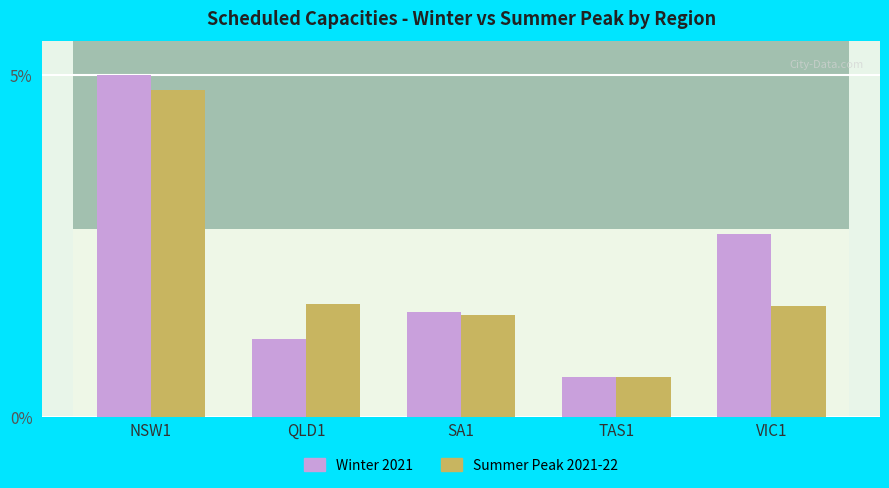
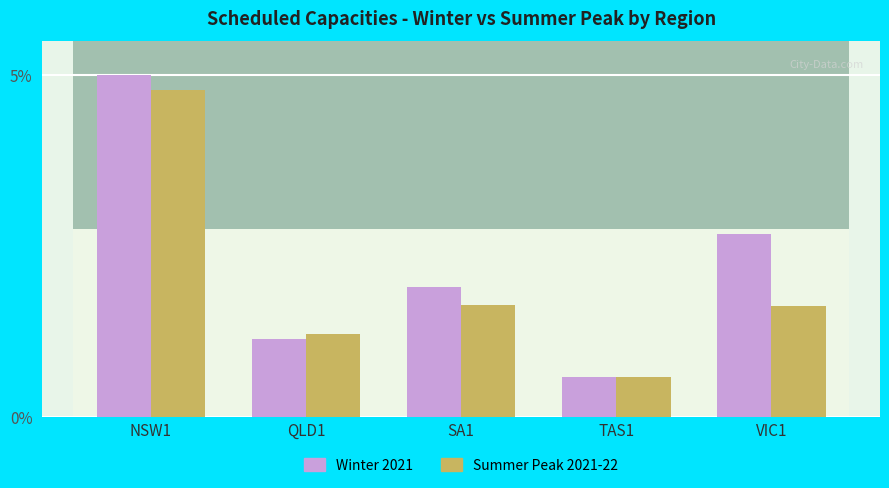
Summer Peak 2021-22, QLD1: 1.7% -> 1.2%
Winter 2021, SA1: 1.5% -> 1.9%
Summer Peak 2021-22, SA1: 1.5% -> 1.6%
